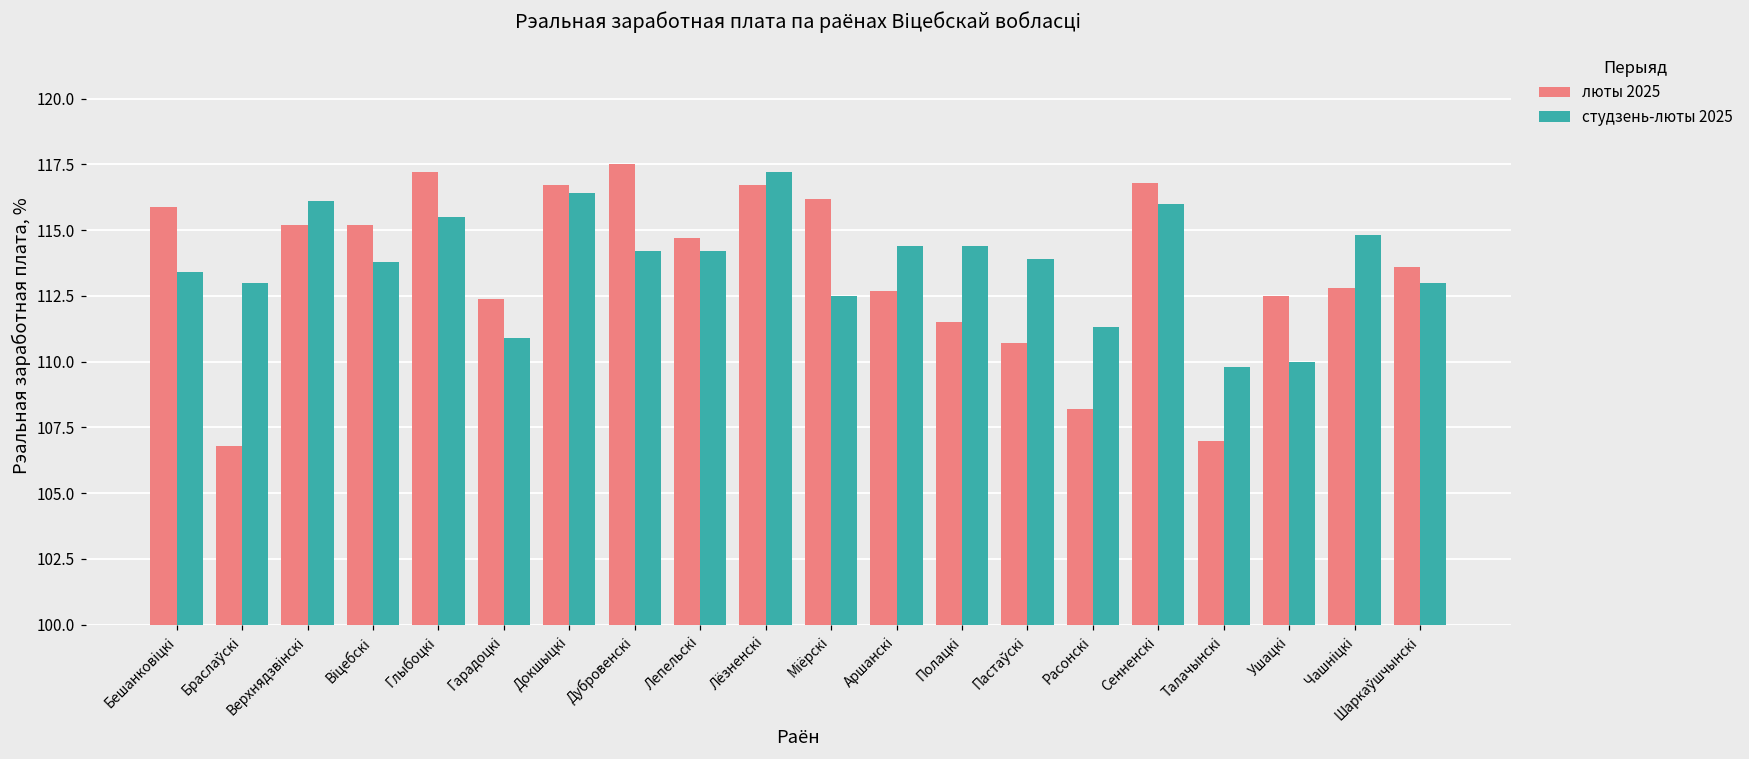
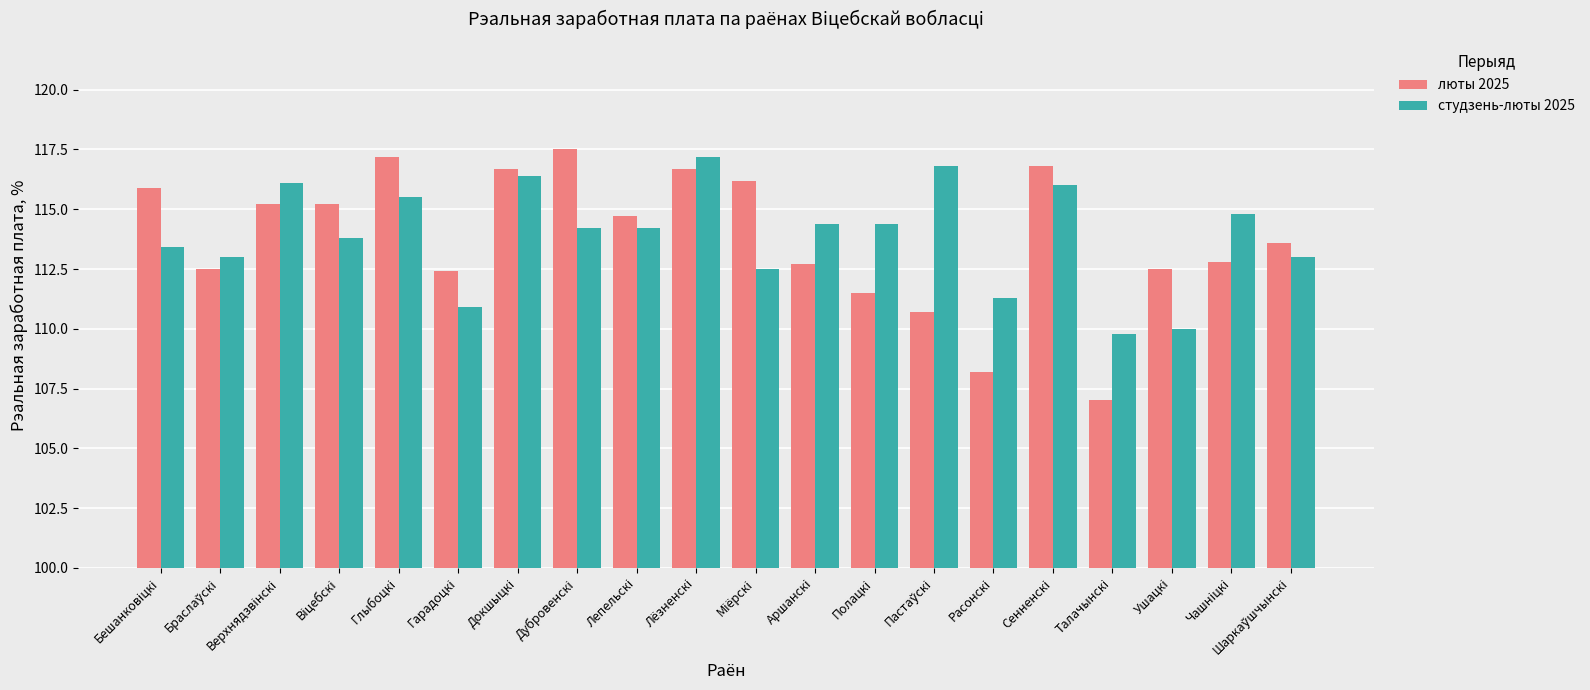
люты 2025, Браслаўскі: 106.8 -> 112.5
студзень-люты 2025, Пастаўскі: 113.9 -> 116.8
